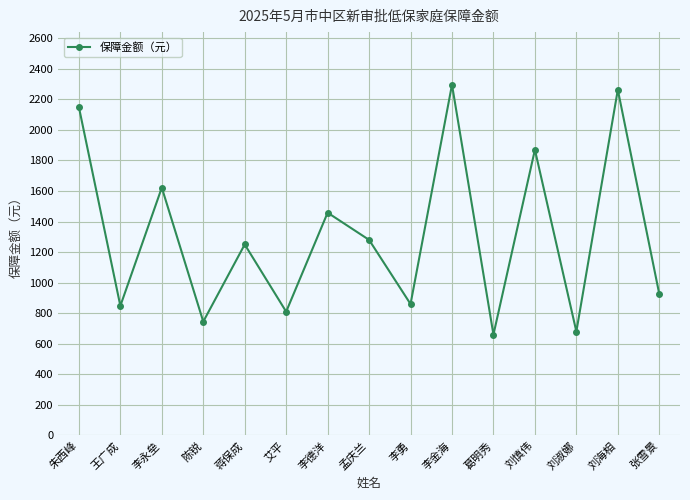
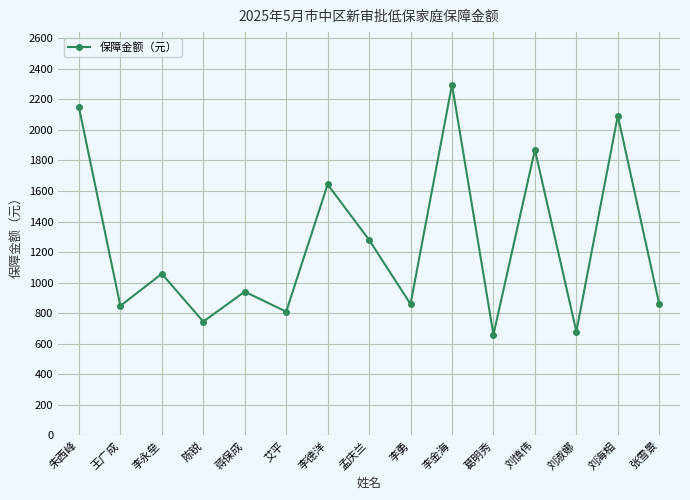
李永垒: 1620 -> 1060
蒋保成: 1250 -> 940
李德洋: 1460 -> 1640
刘海相: 2260 -> 2090
张雪景: 930 -> 860
